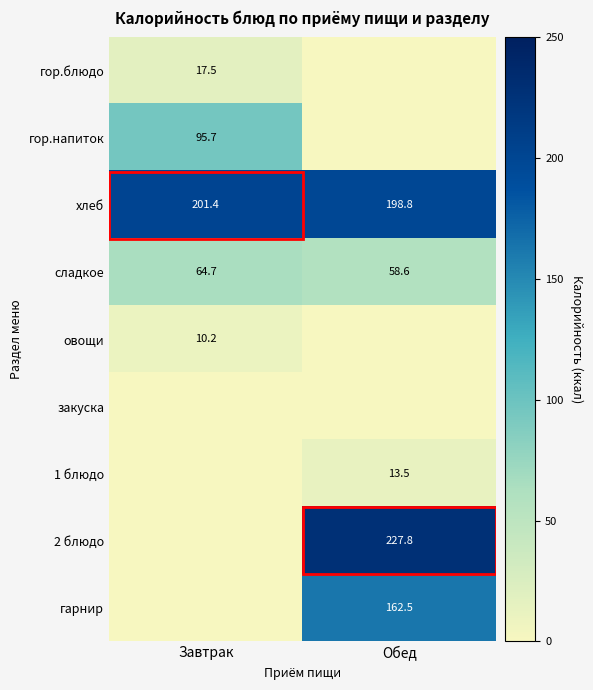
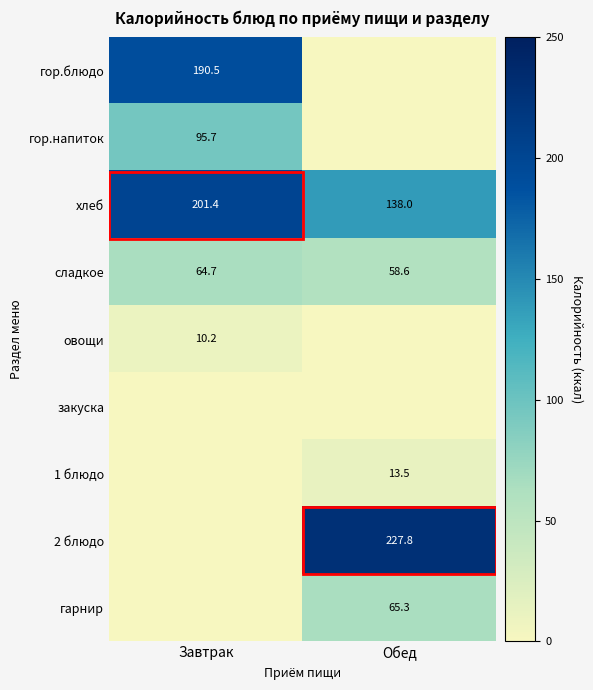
гор.блюдо, Завтрак: 17.5 -> 190.5
хлеб, Обед: 198.8 -> 138.0
гарнир, Обед: 162.5 -> 65.3
